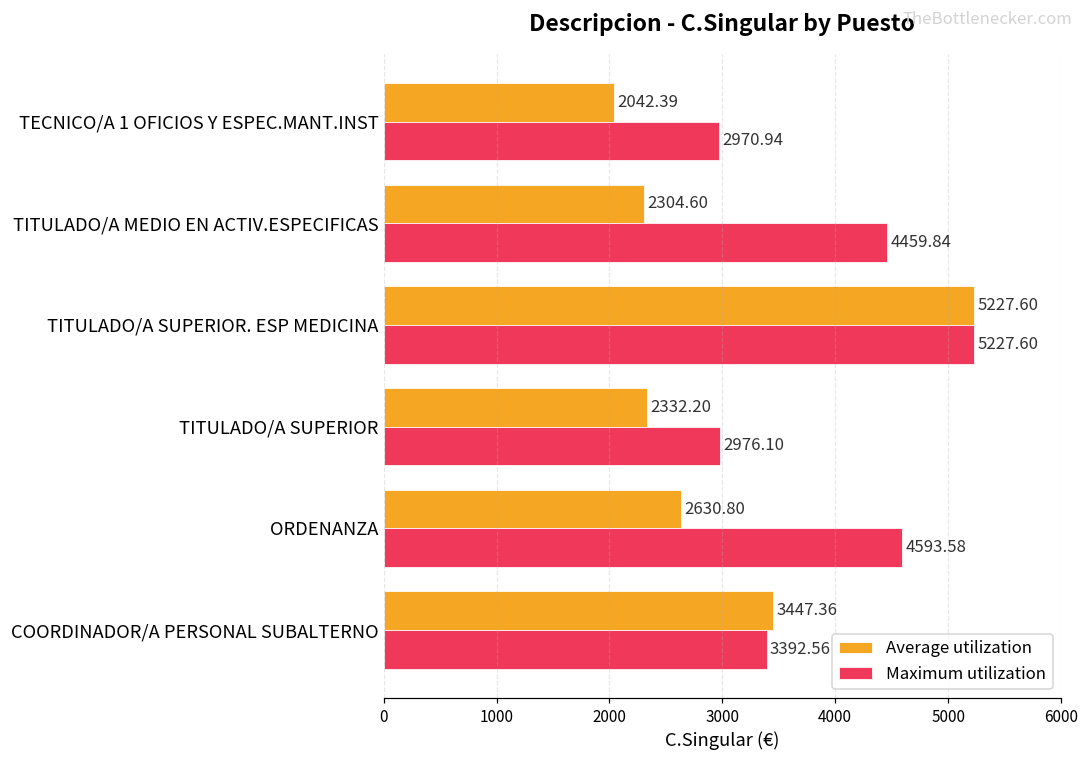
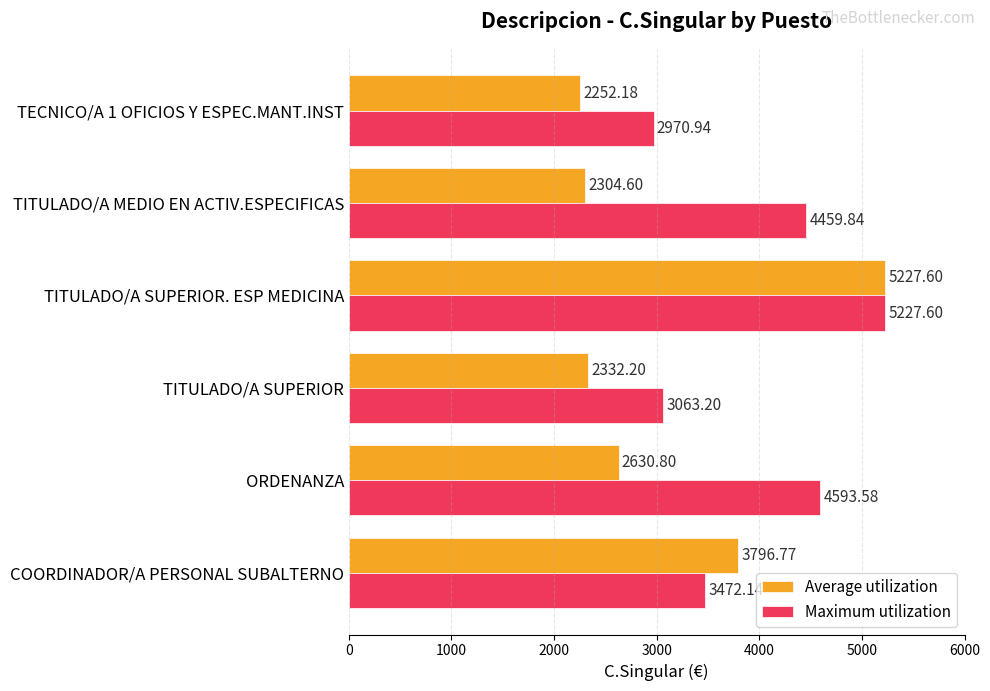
Average utilization, TECNICO/A 1 OFICIOS Y ESPEC.MANT.INST: 2042.39 -> 2252.18
Maximum utilization, TITULADO/A SUPERIOR: 2976.10 -> 3063.20
Average utilization, COORDINADOR/A PERSONAL SUBALTERNO: 3447.36 -> 3796.77
Maximum utilization, COORDINADOR/A PERSONAL SUBALTERNO: 3390 -> 3470
